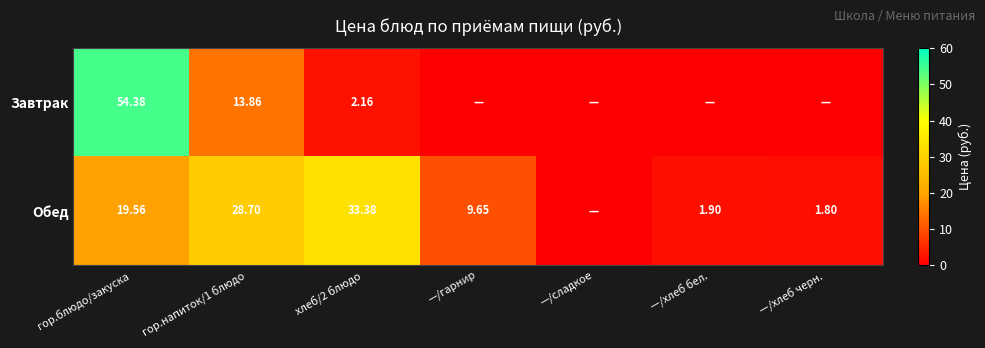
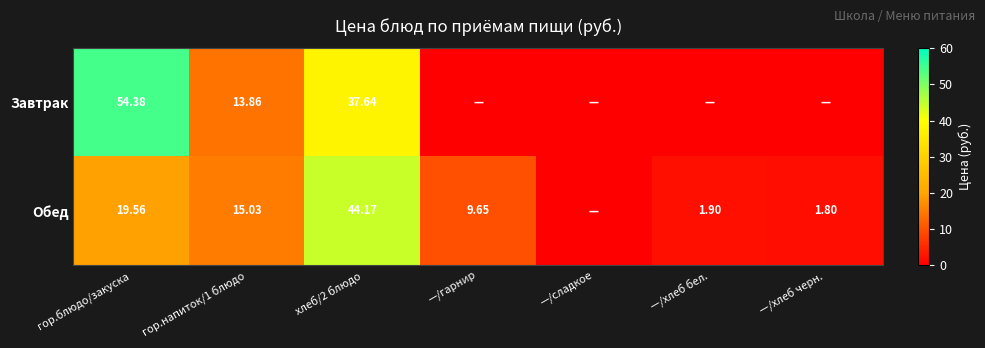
Завтрак, хлеб/2 блюдо: 2.16 -> 37.64
Обед, гор.напиток/1 блюдо: 28.70 -> 15.03
Обед, хлеб/2 блюдо: 33.38 -> 44.17
